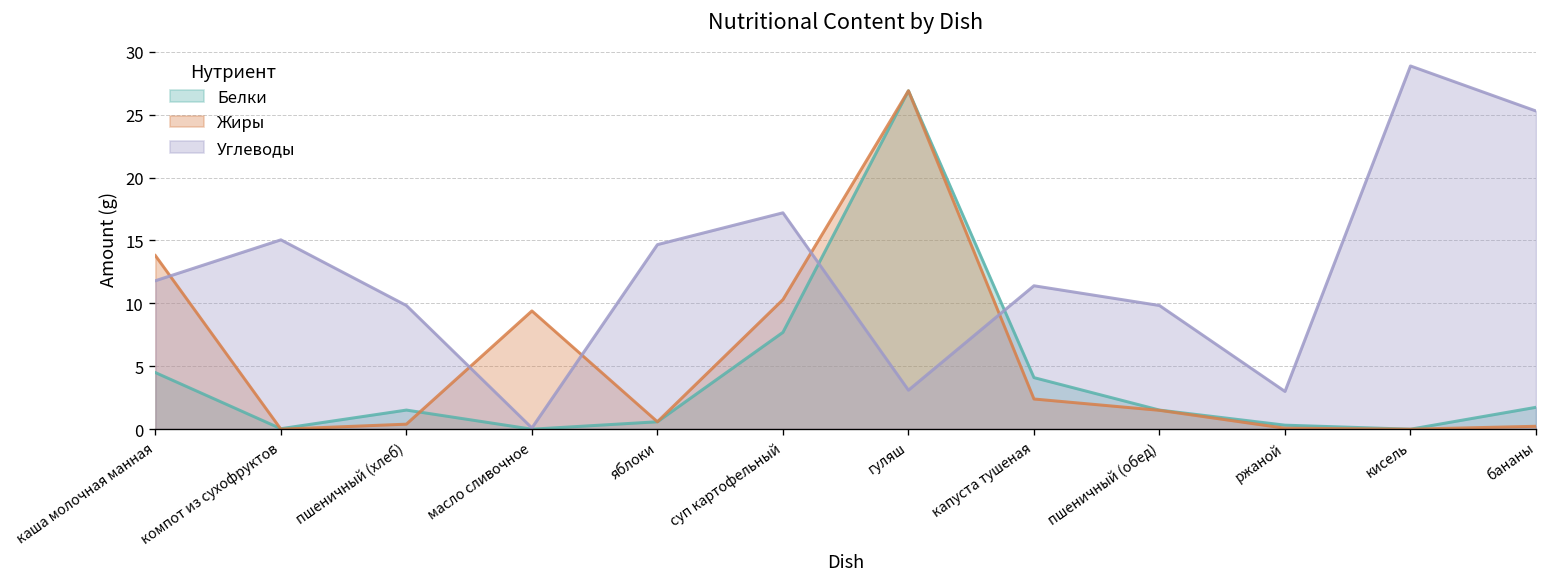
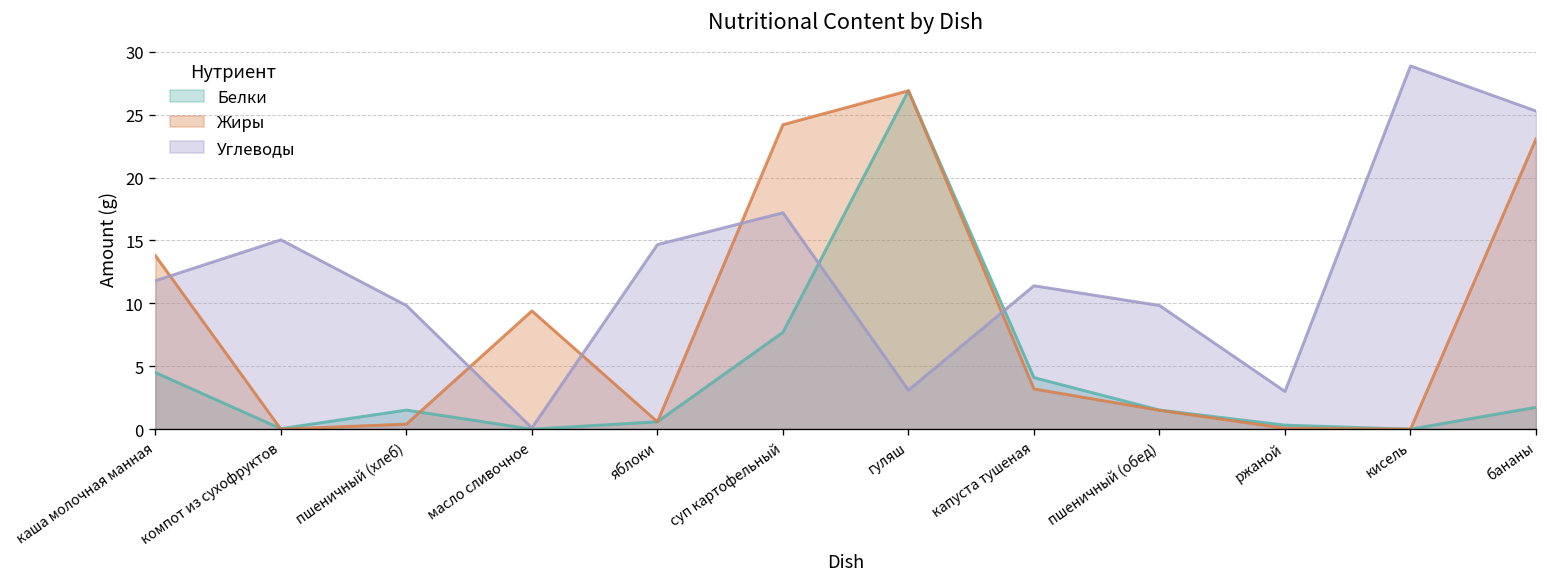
Жиры, суп картофельный: 10.3 -> 24.2
Жиры, капуста тушеная: 2.4 -> 3.2
Жиры, бананы: 0.2 -> 23.1
